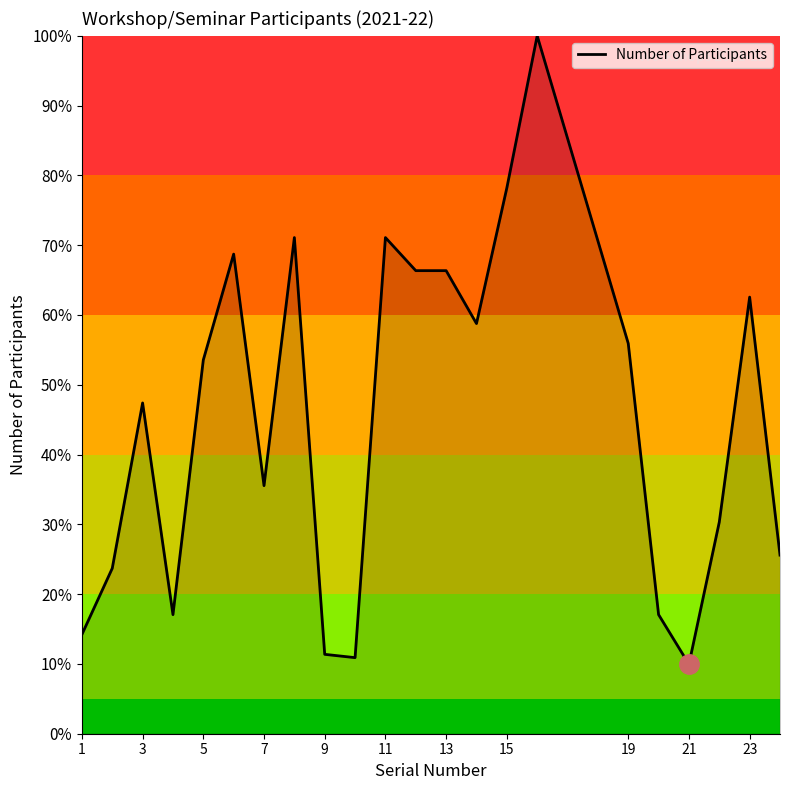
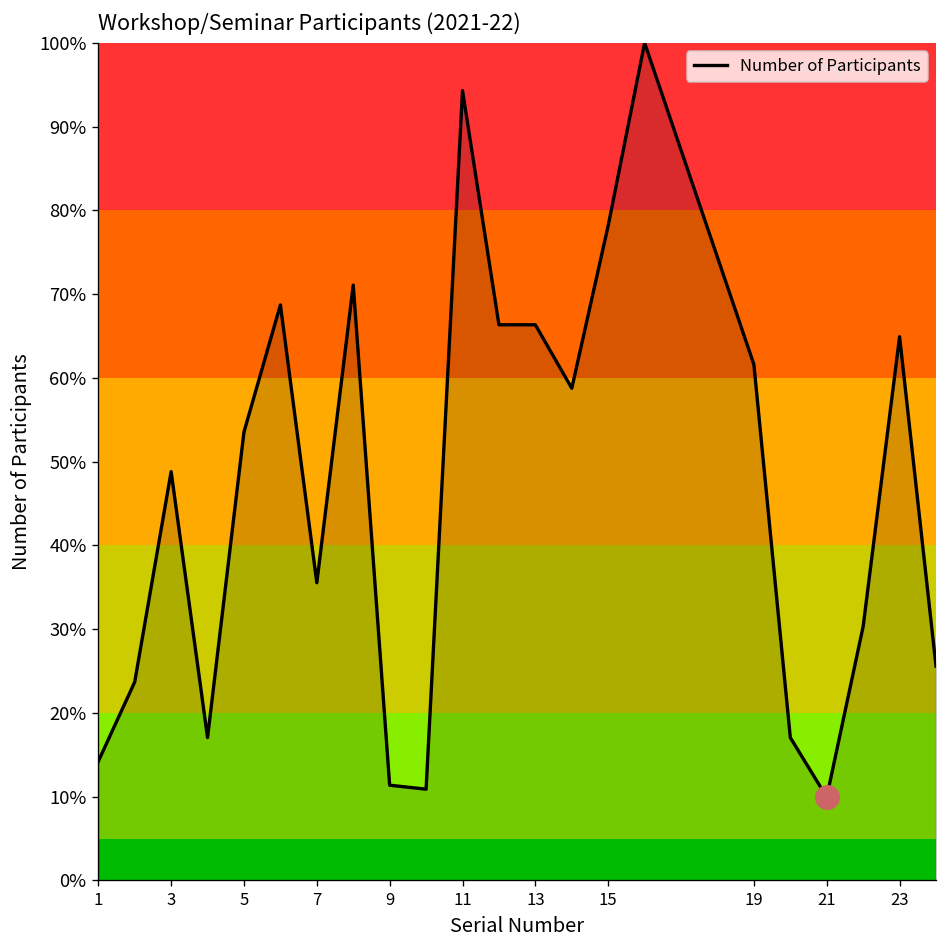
Number of Participants, 3: 47% -> 49%
Number of Participants, 11: 71% -> 94%
Number of Participants, 19: 56% -> 62%
Number of Participants, 23: 63% -> 65%
